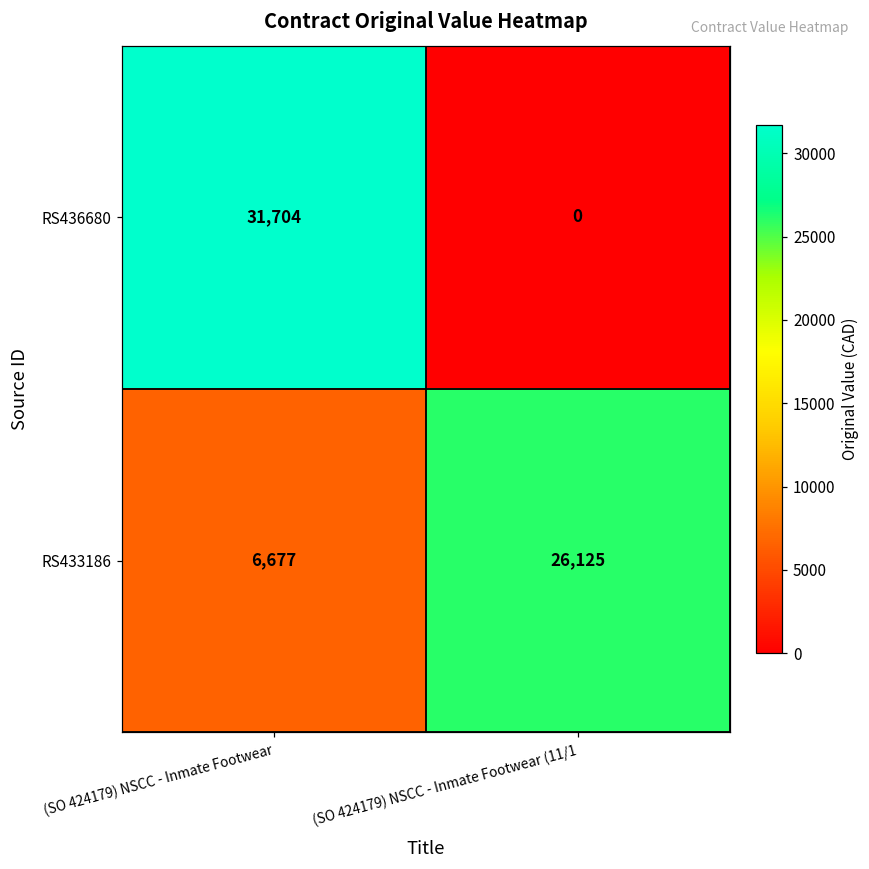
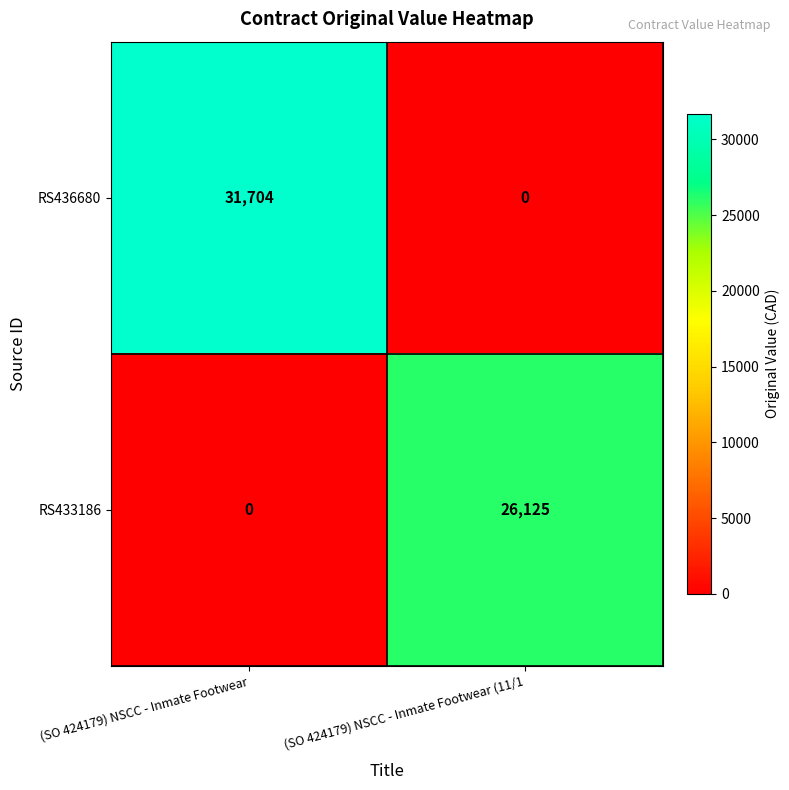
RS433186, (SO 424179) NSCC - Inmate Footwear: 6,677 -> 0
